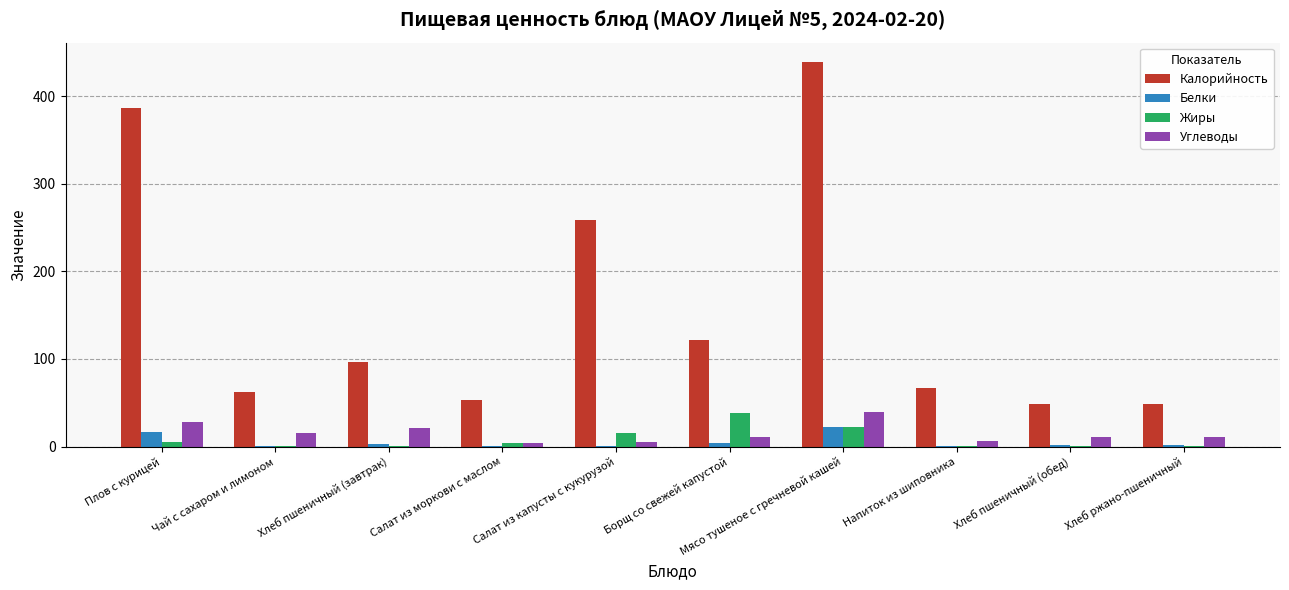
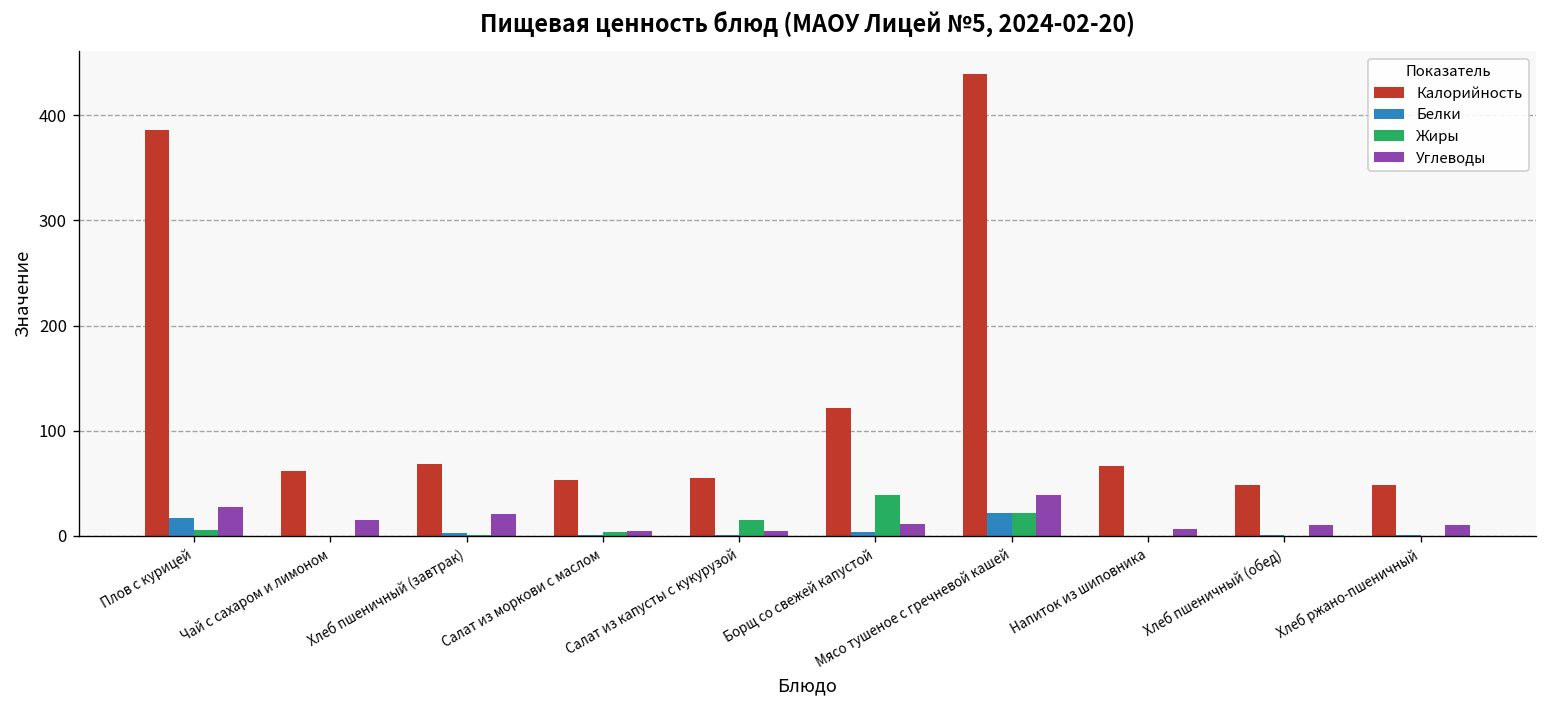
Калорийность, Хлеб пшеничный (завтрак): 100 -> 70
Калорийность, Салат из капусты с кукурузой: 260 -> 60
